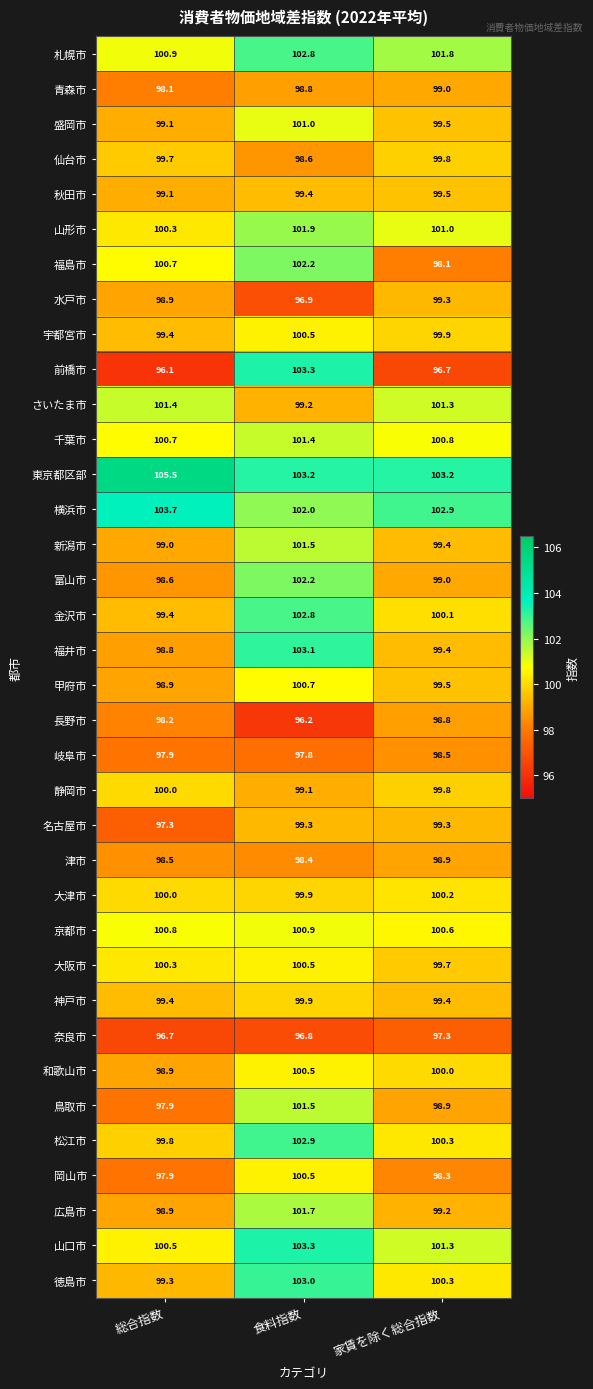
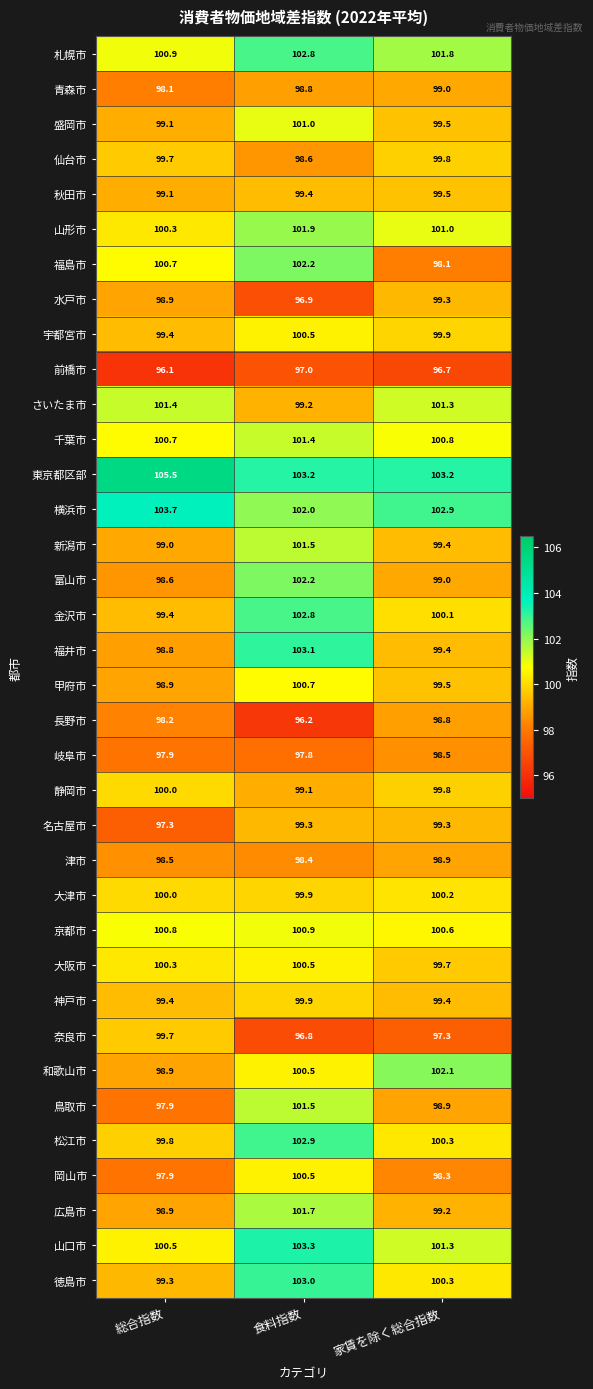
前橋市, 食料指数: 103.3 -> 97.0
奈良市, 総合指数: 96.7 -> 99.7
和歌山市, 家賃を除く総合指数: 100.0 -> 102.1
